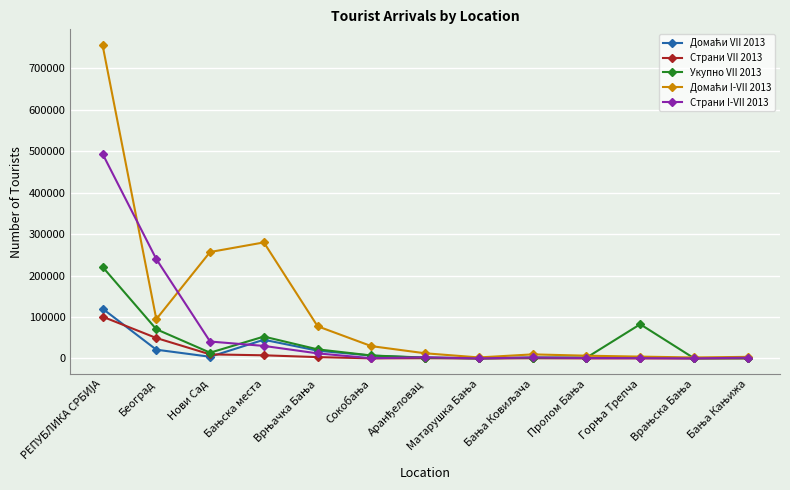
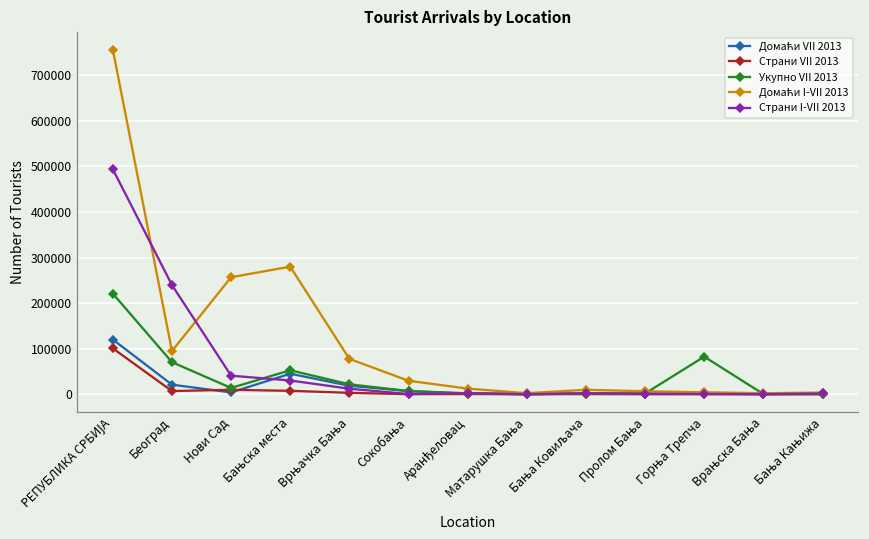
Страни VII 2013, Београд: 50000 -> 10000
